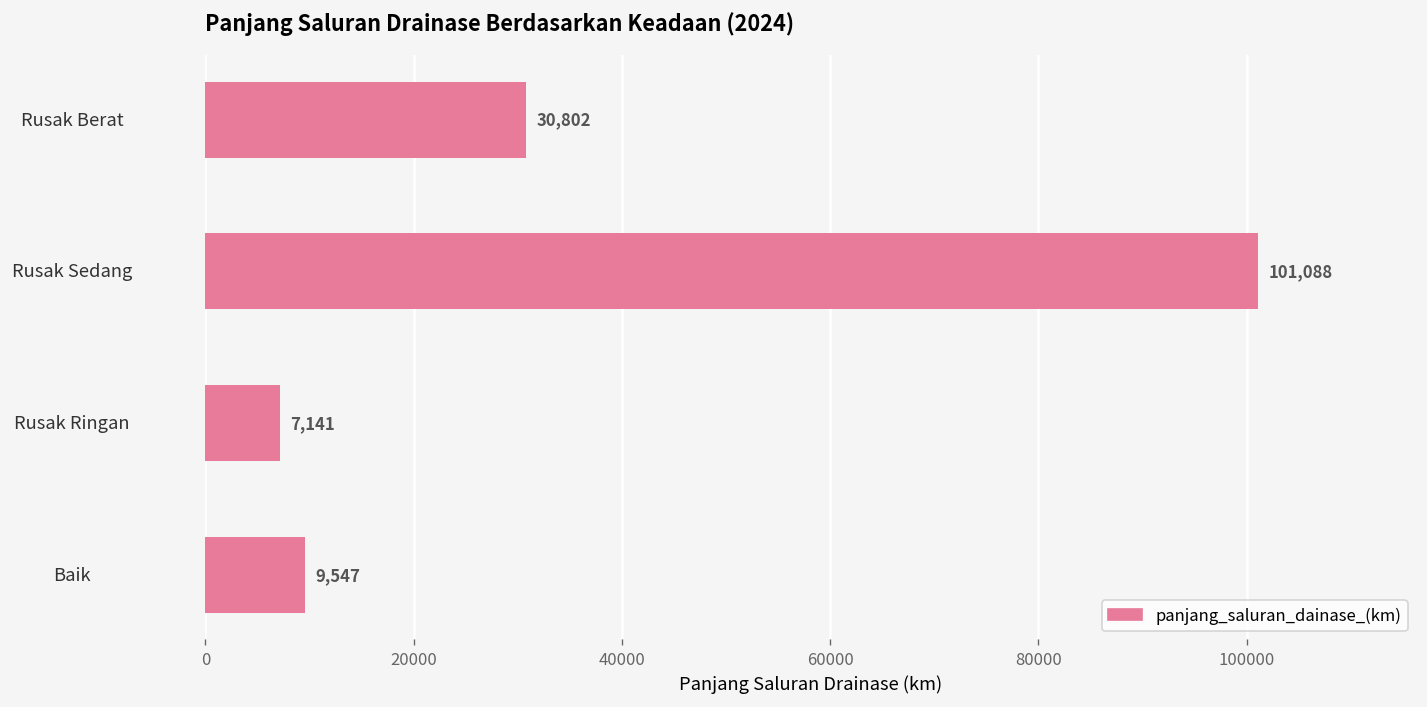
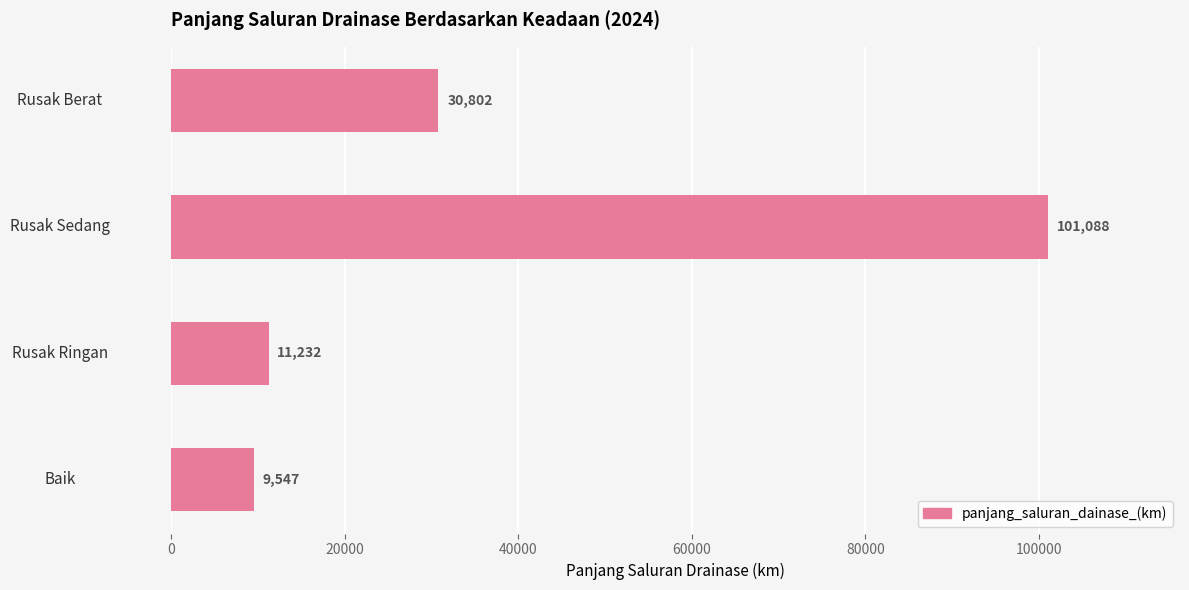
Rusak Ringan: 7,141 -> 11,232
